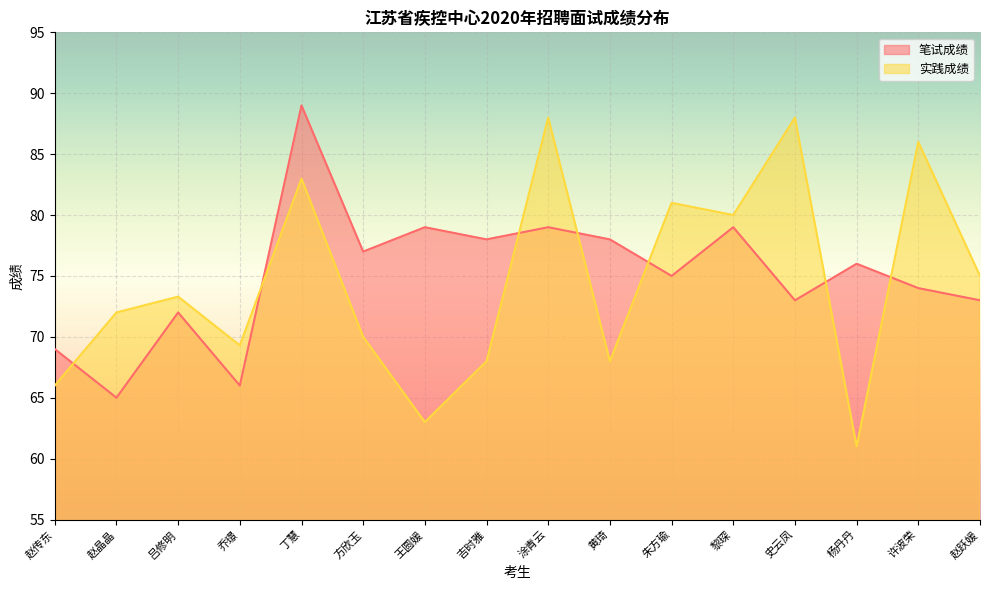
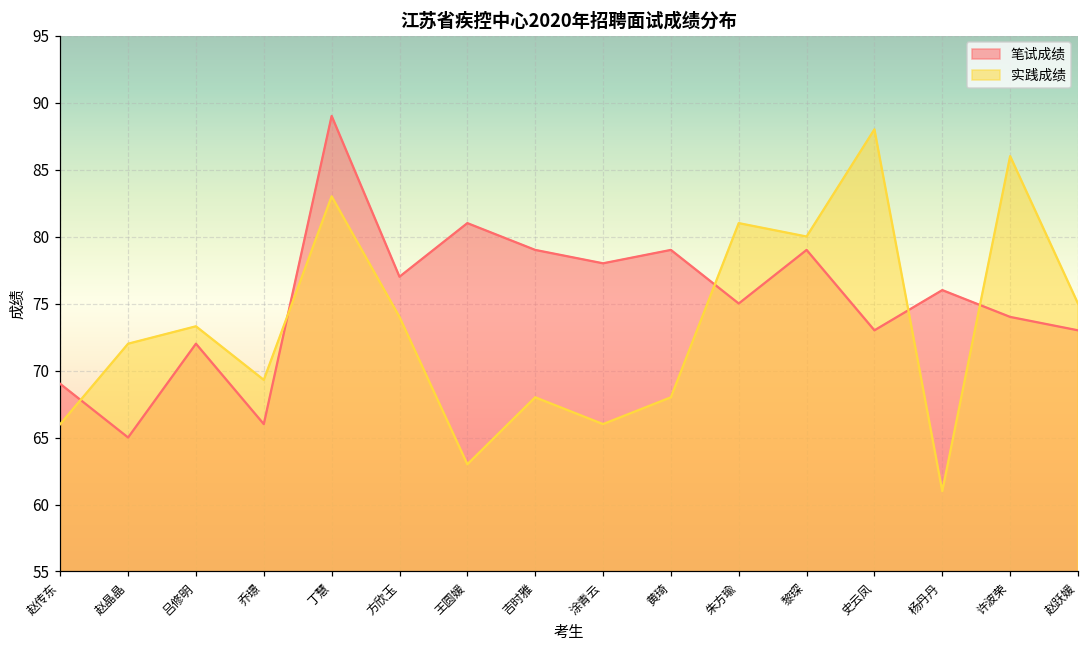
实践成绩, 方欣玉: 70 -> 74
笔试成绩, 王圆媛: 79 -> 81
笔试成绩, 吉时雅: 78 -> 79
笔试成绩, 涂青云: 79 -> 78
实践成绩, 涂青云: 88 -> 66
笔试成绩, 黄琦: 78 -> 79
